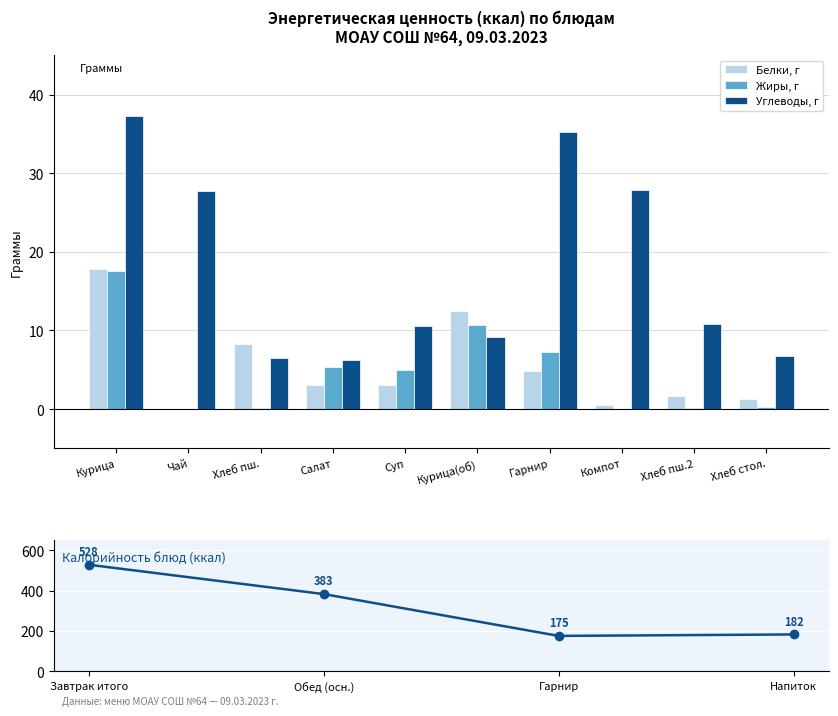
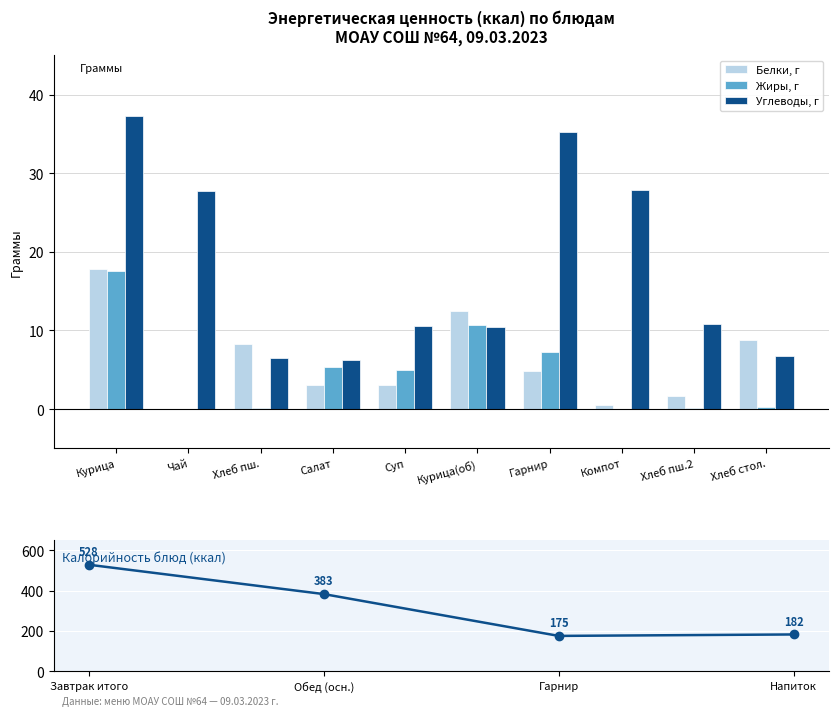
Энергетическая ценность (ккал) по блюдам МОАУ СОШ №64, 09.03.2023, Углеводы, г, Курица(об): 9 -> 10
Энергетическая ценность (ккал) по блюдам МОАУ СОШ №64, 09.03.2023, Белки, г, Хлеб стол.: 1 -> 9
